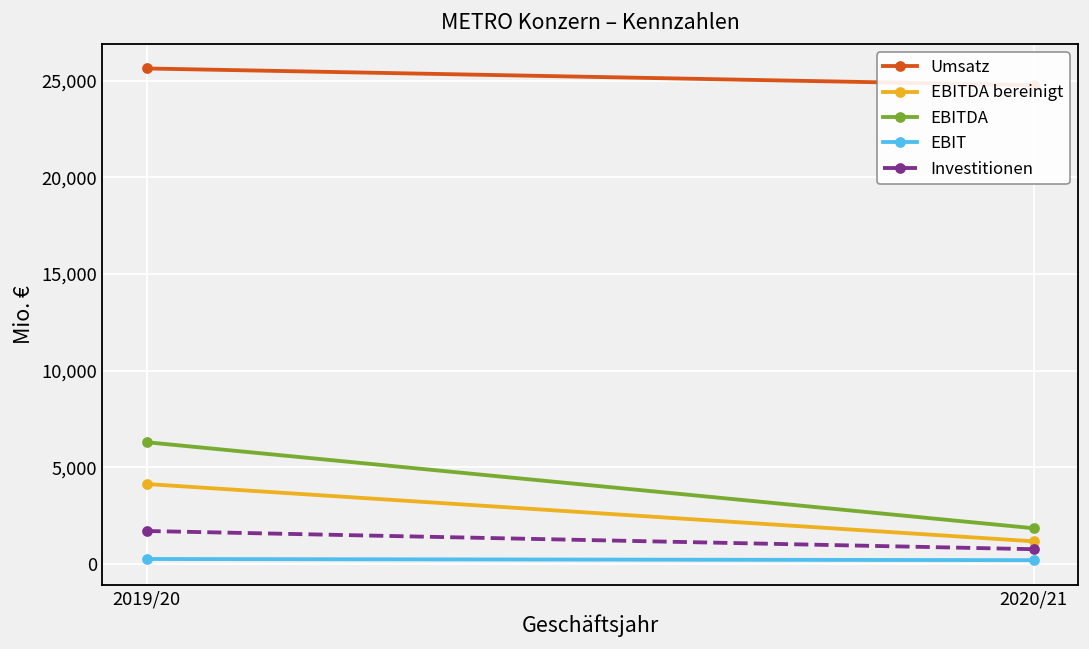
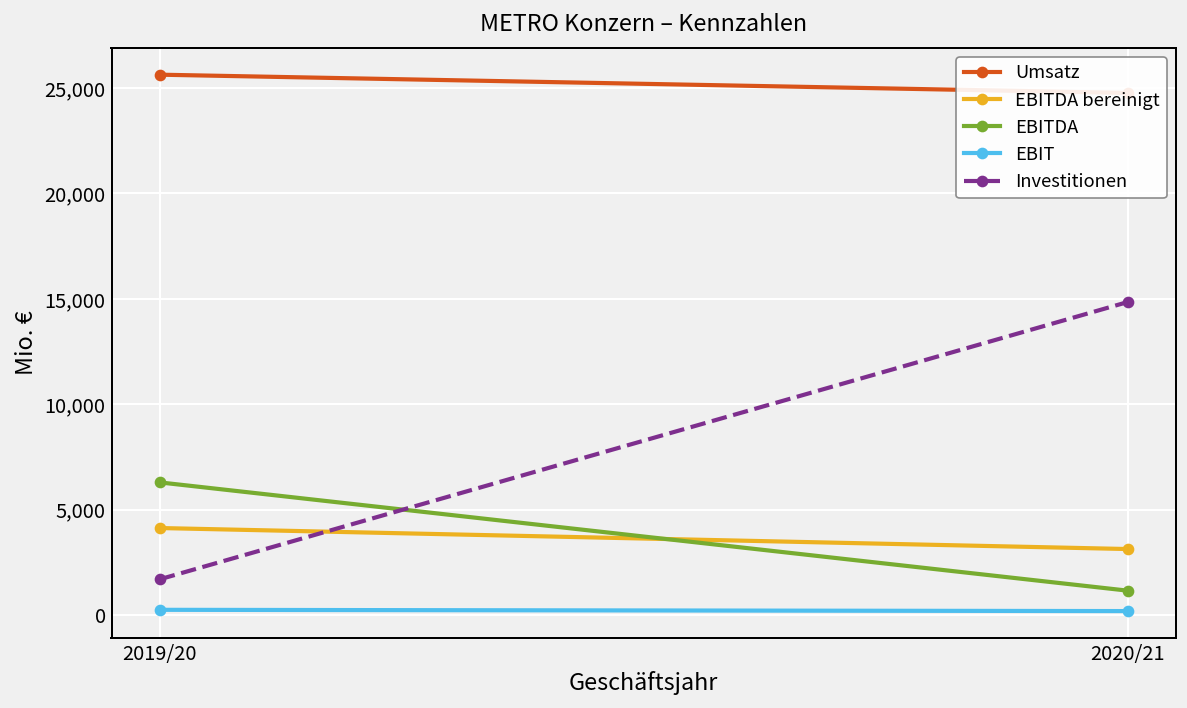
EBITDA bereinigt, 2020/21: 1,200 -> 3,100
EBITDA, 2020/21: 1,800 -> 1,200
Investitionen, 2020/21: 800 -> 14,900
